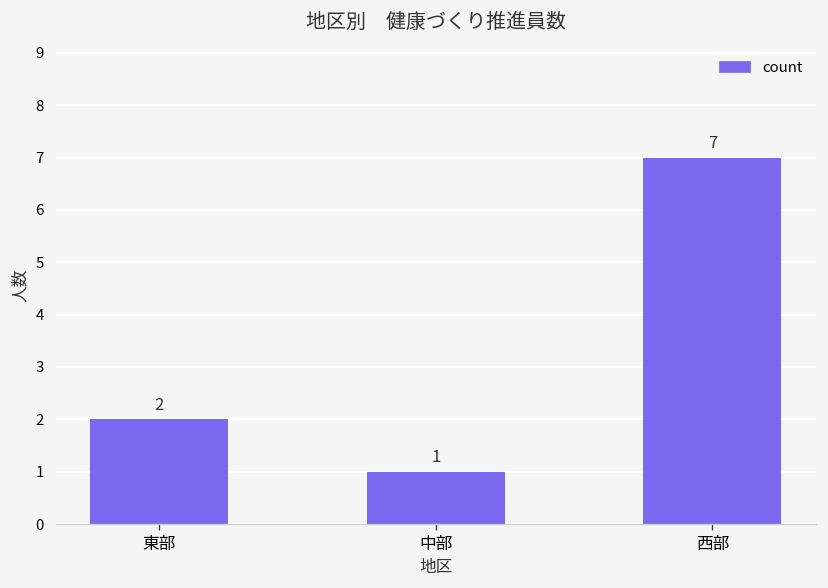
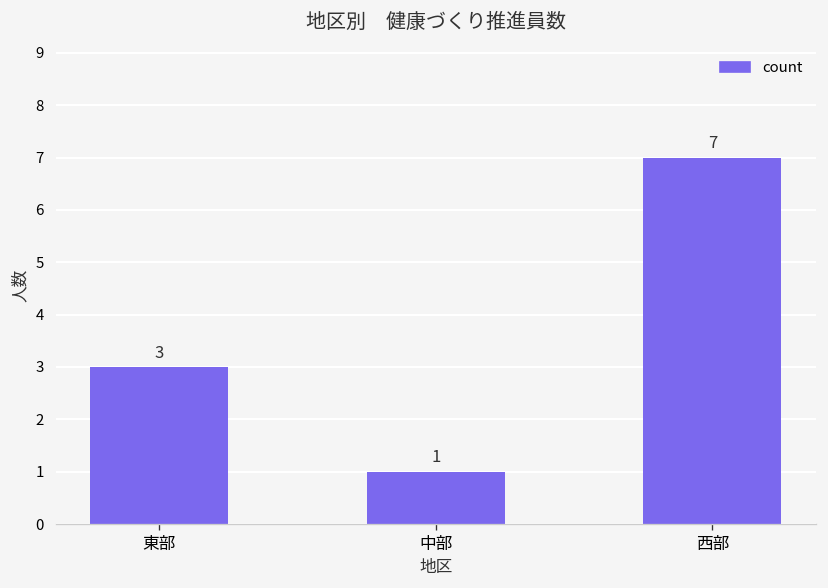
東部: 2 -> 3
